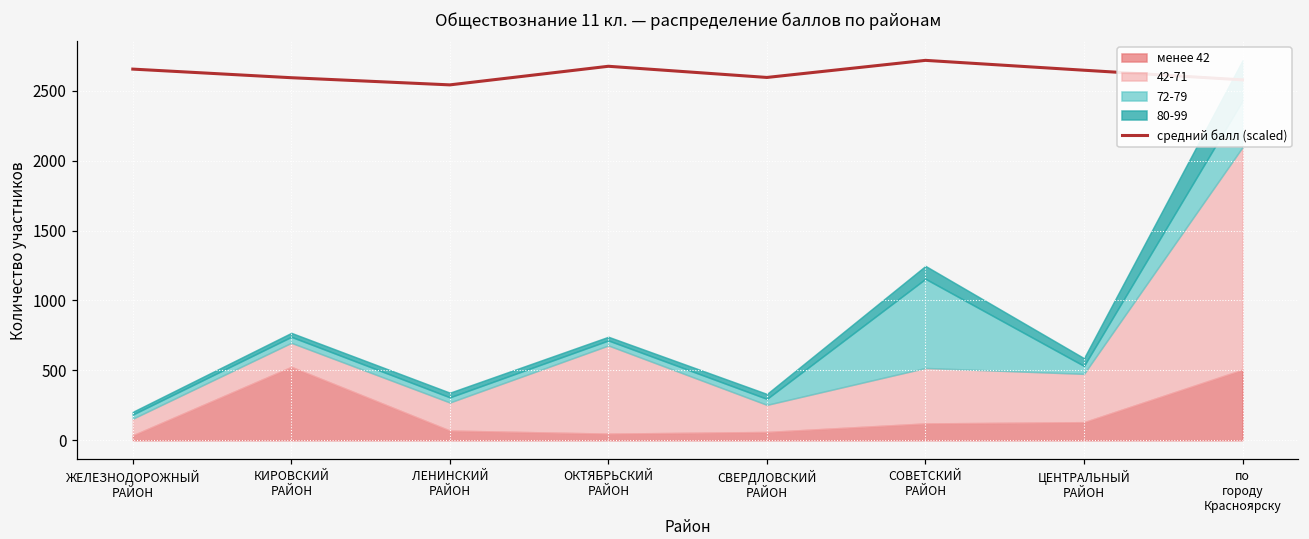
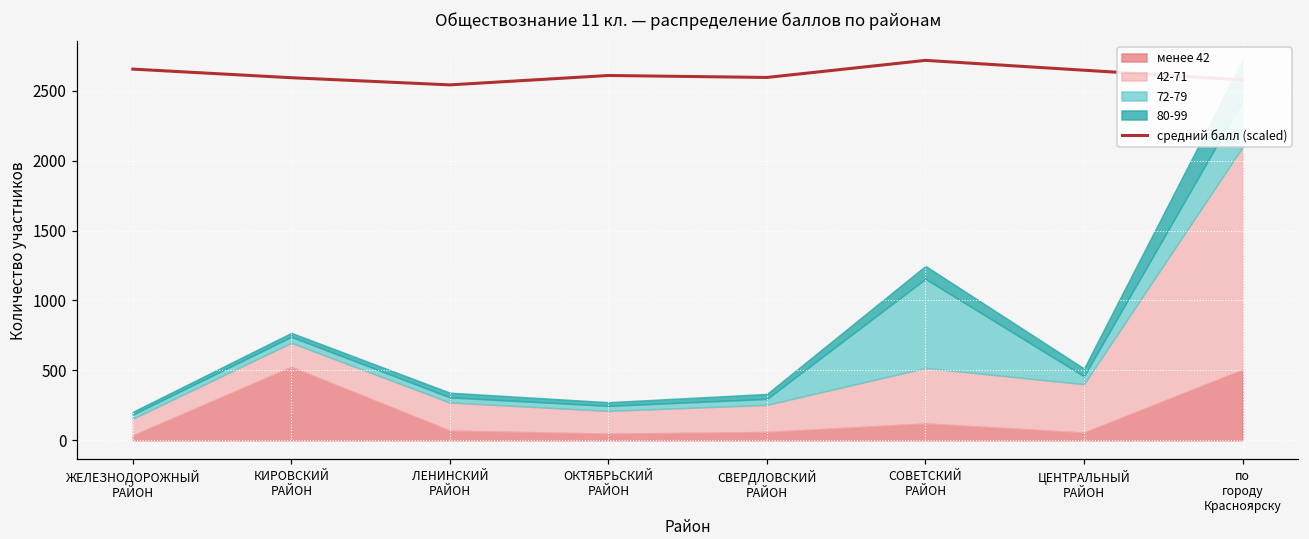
средний балл (scaled), ОКТЯБРЬСКИЙ РАЙОН: 2680 -> 2610
42-71, ОКТЯБРЬСКИЙ РАЙОН: 630 -> 160
менее 42, ЦЕНТРАЛЬНЫЙ РАЙОН: 130 -> 60
